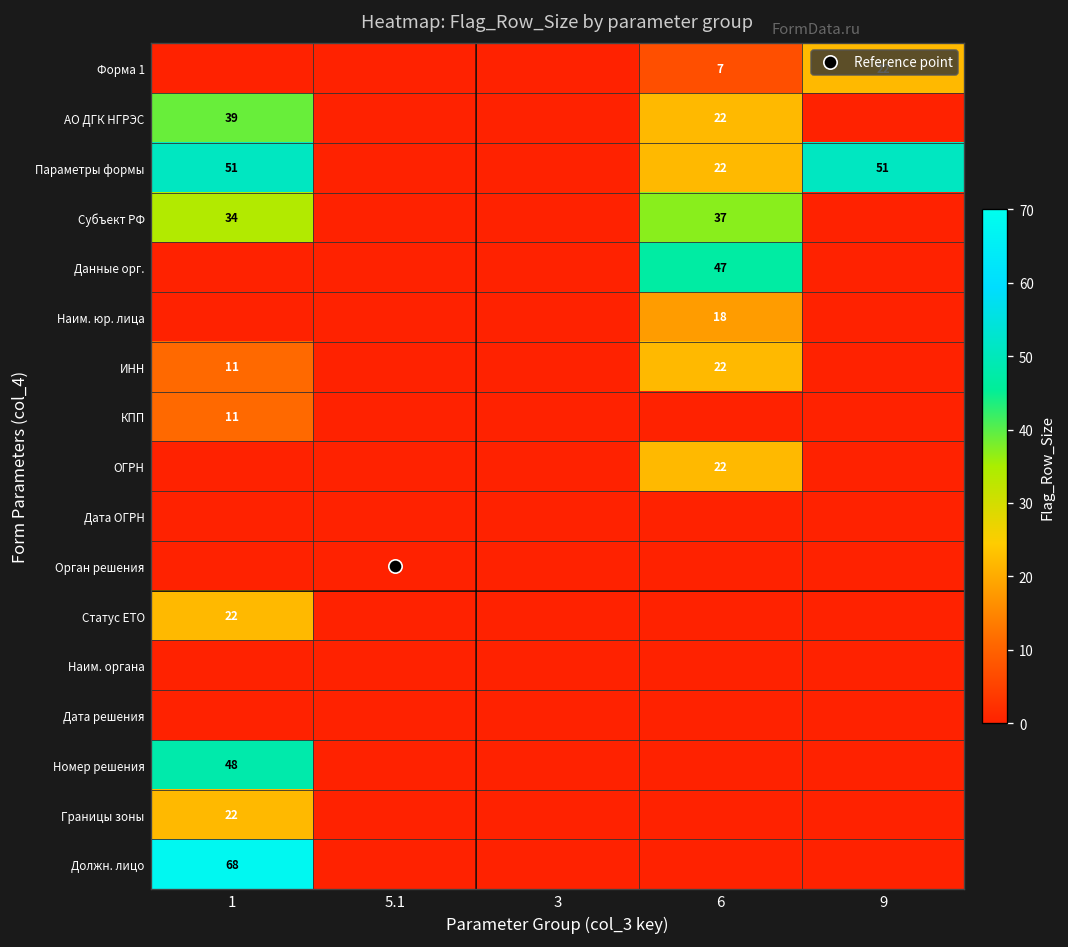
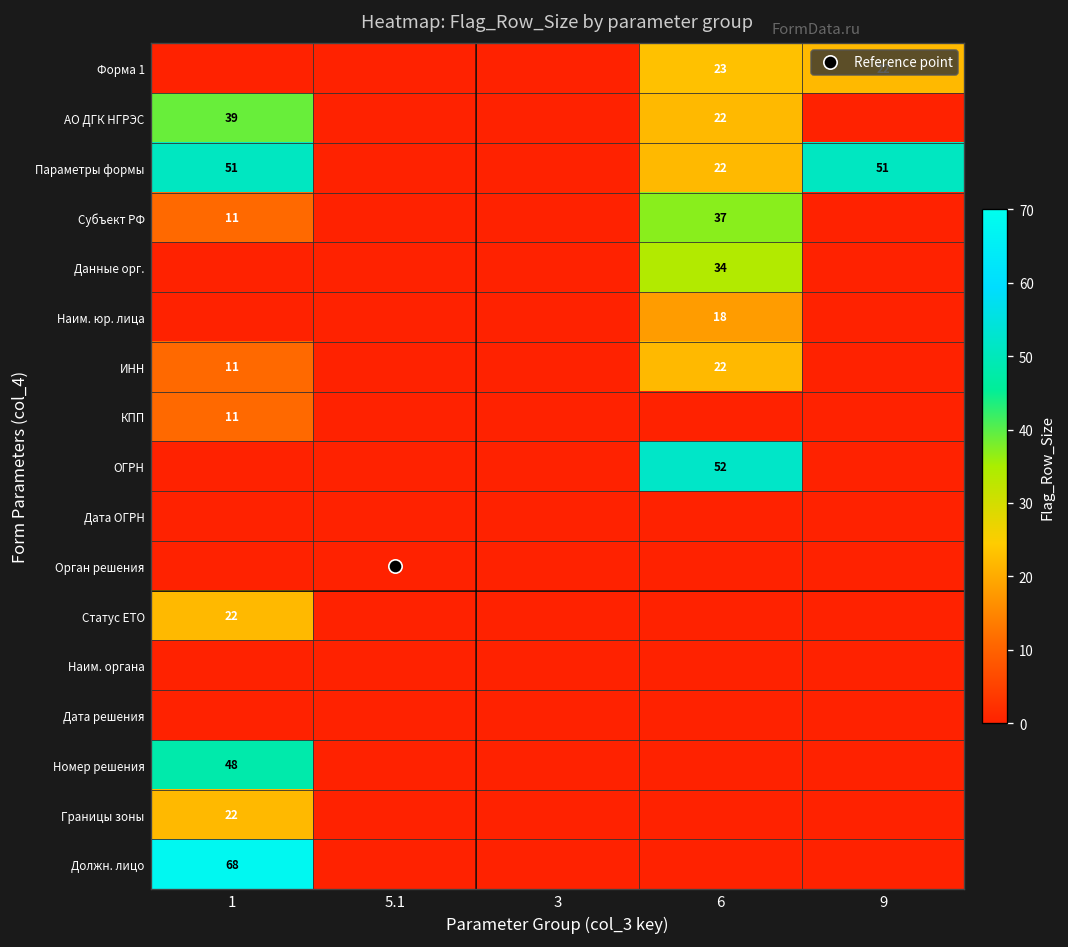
Форма 1, 6: 7 -> 23
Субъект РФ, 1: 34 -> 11
Данные орг., 6: 47 -> 34
ОГРН, 6: 22 -> 52
